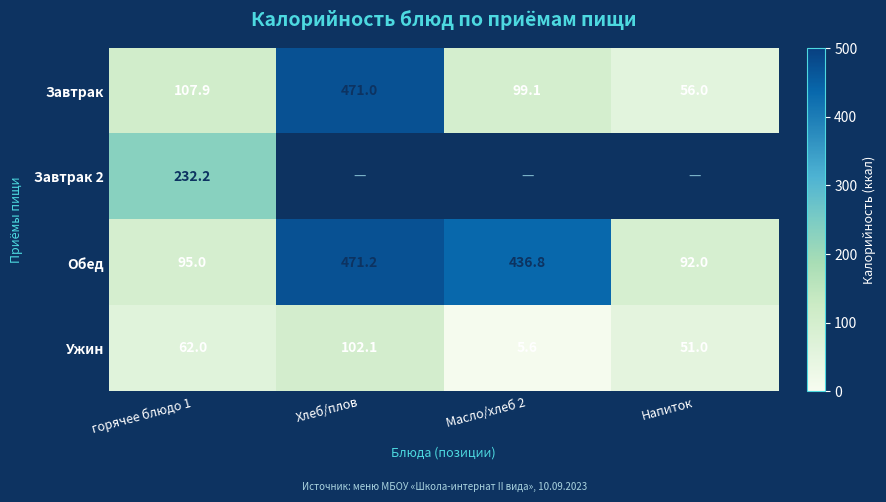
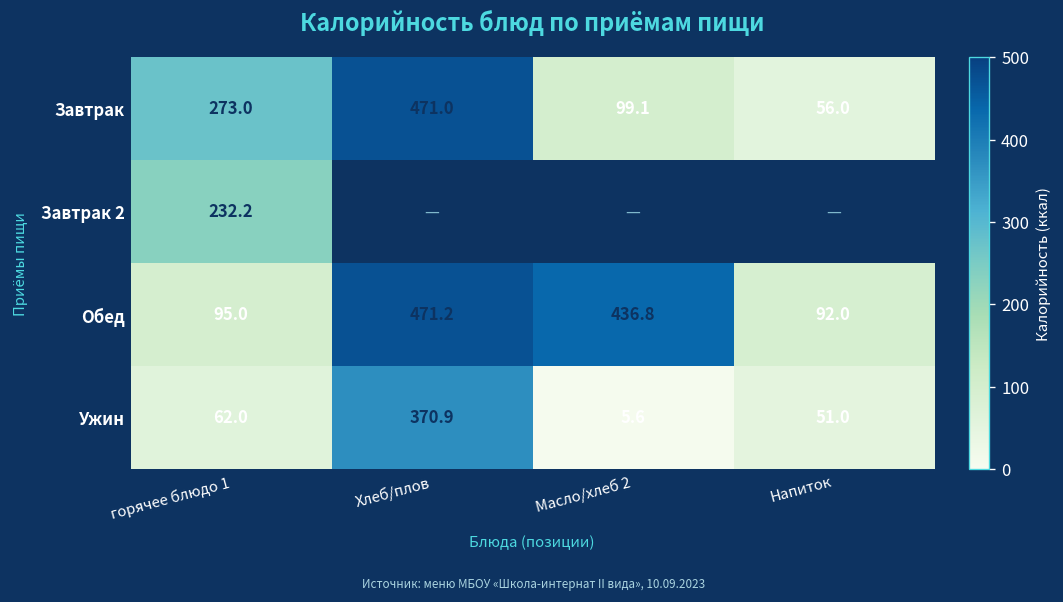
Завтрак, горячее блюдо 1: 107.9 -> 273.0
Ужин, Хлеб/плов: 102.1 -> 370.9
